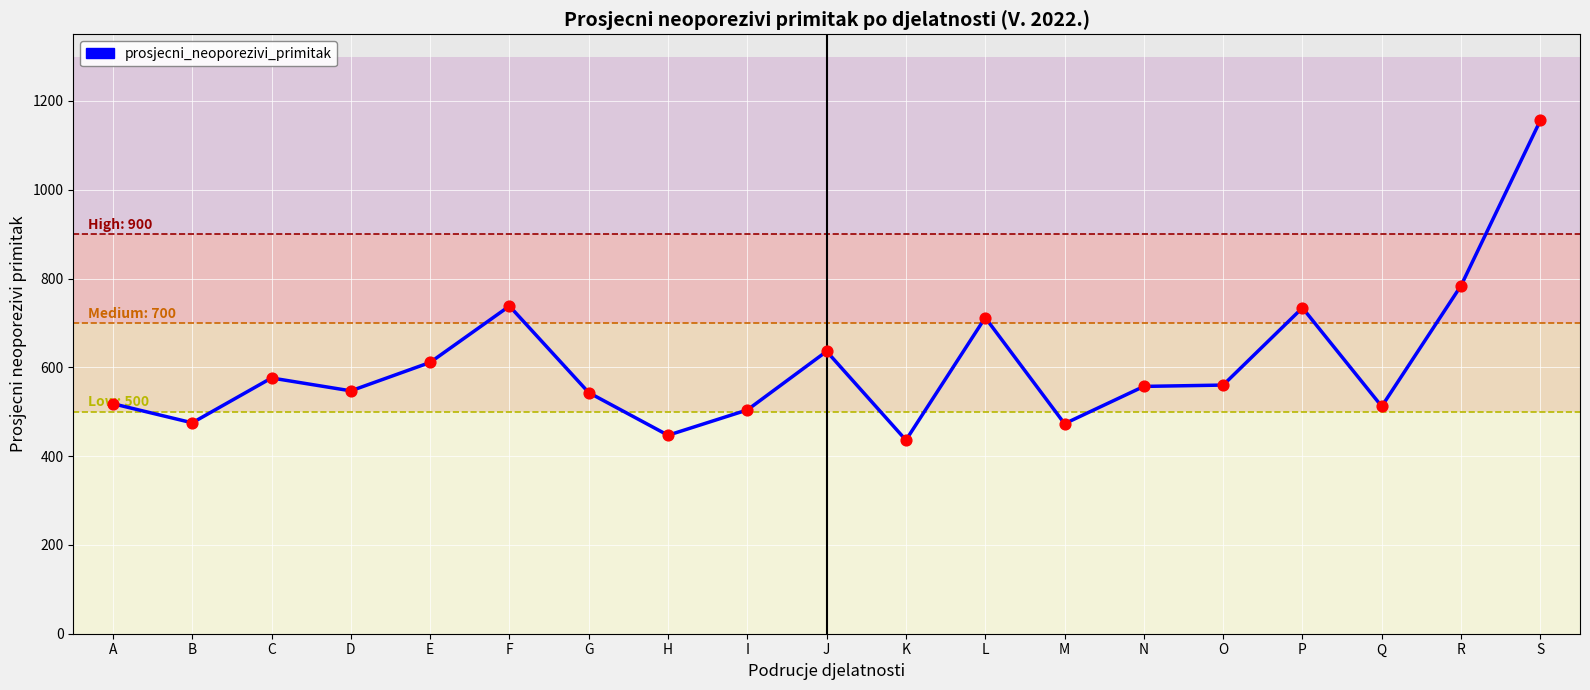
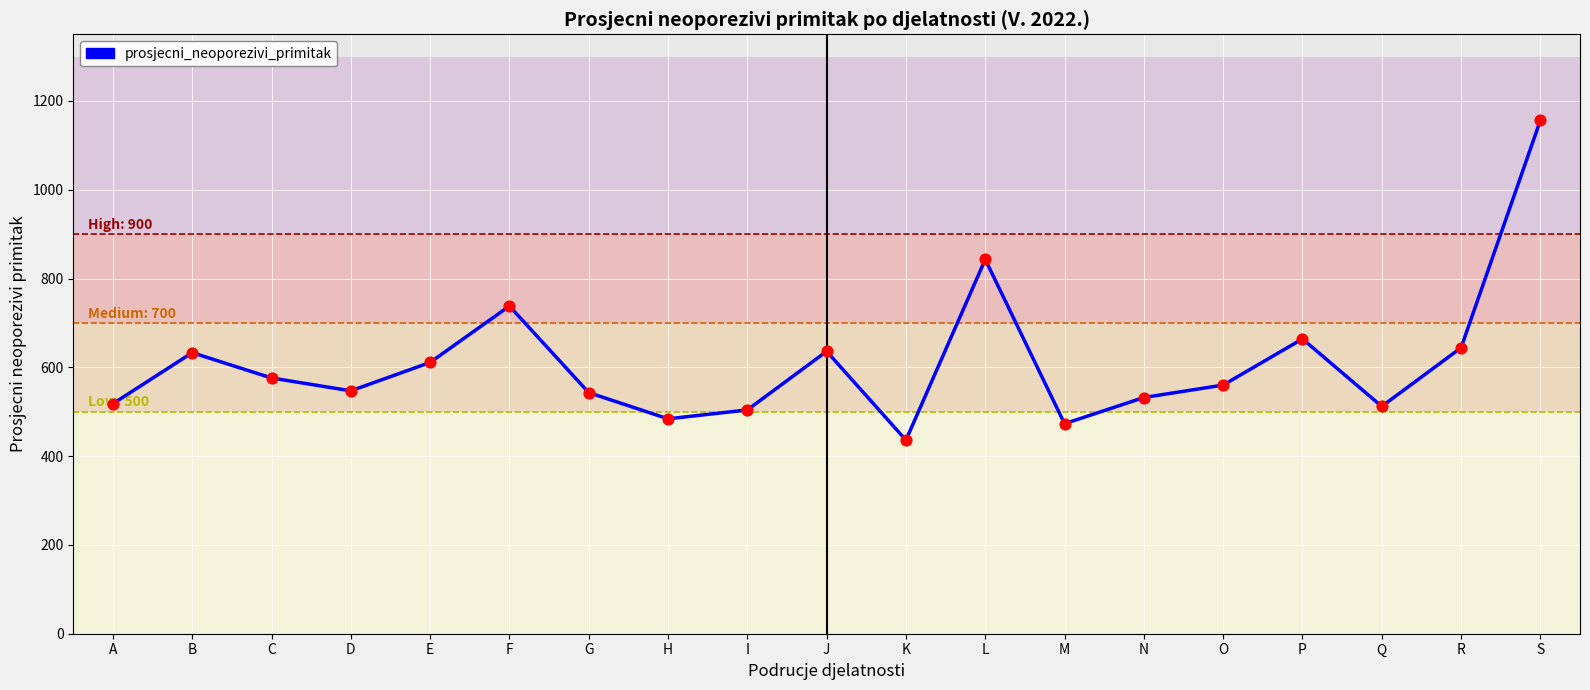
B: 480 -> 630
H: 450 -> 480
L: 710 -> 840
N: 560 -> 530
P: 730 -> 660
R: 780 -> 640
